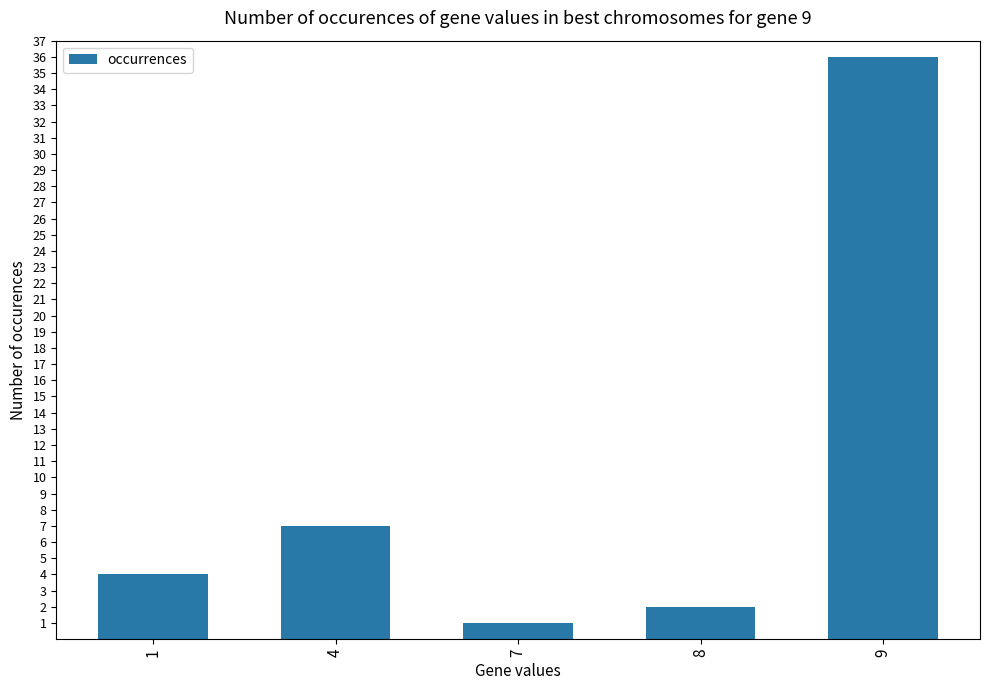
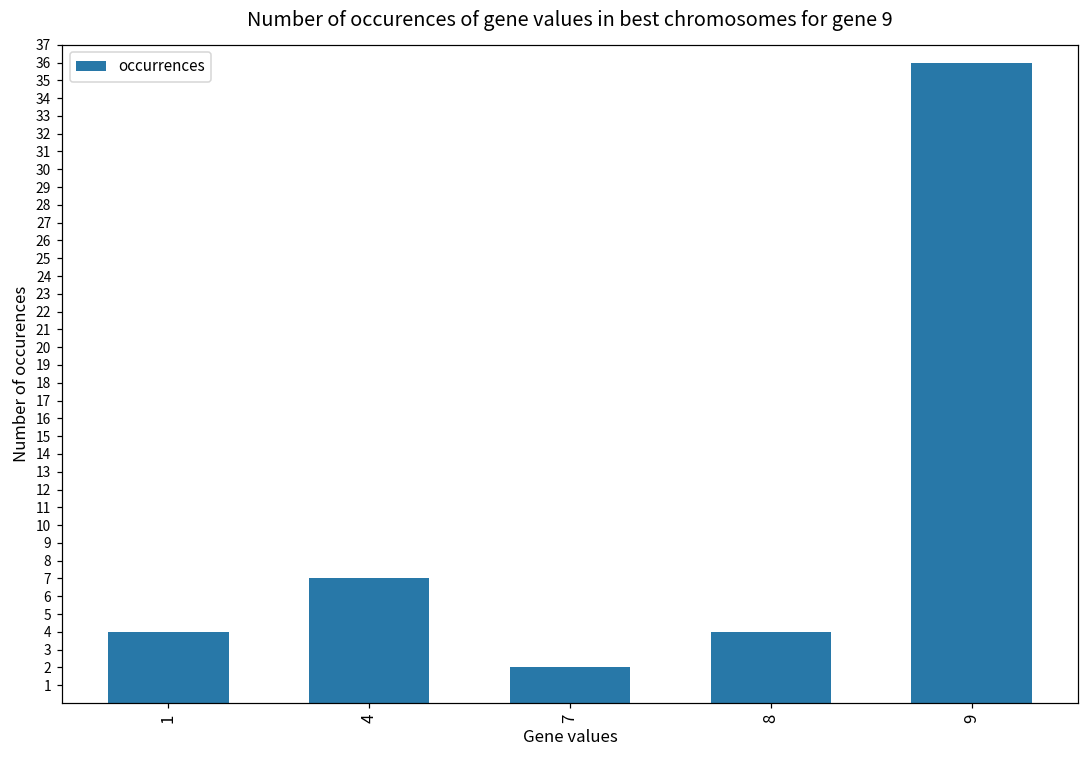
7: 1 -> 2
8: 2 -> 4
